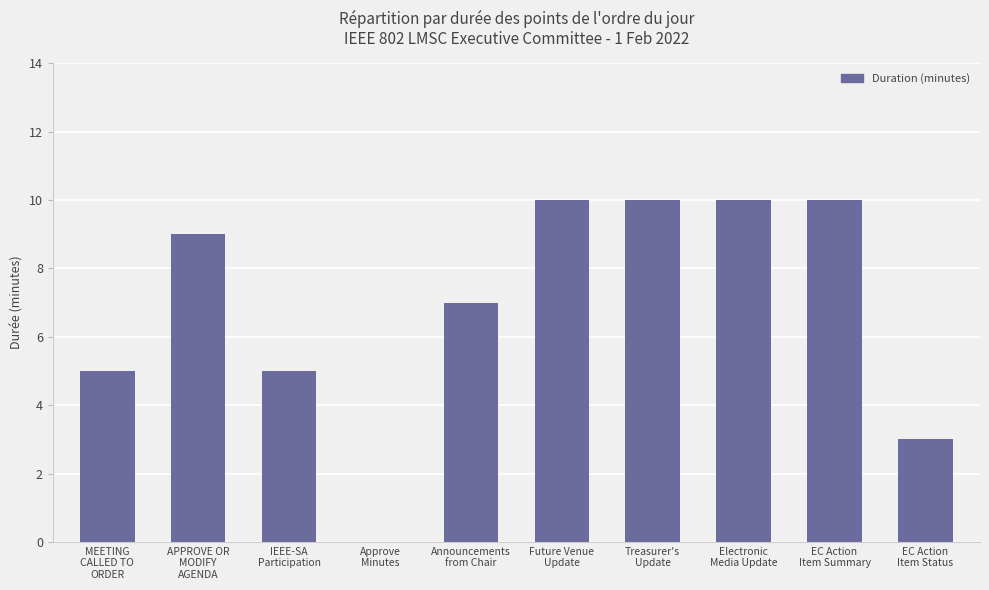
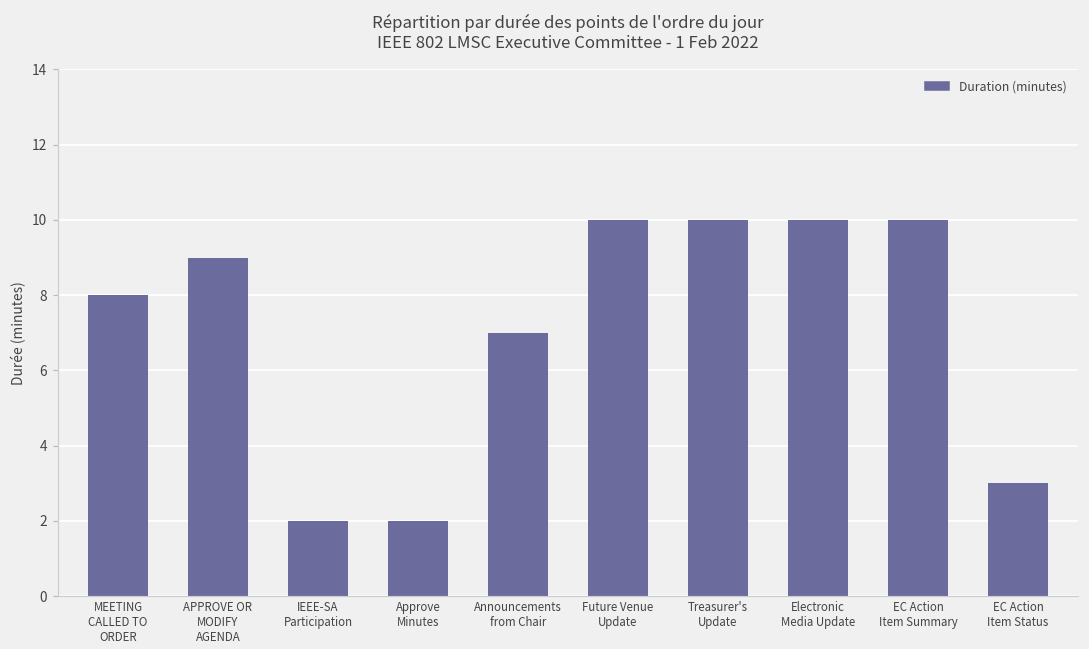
MEETING CALLED TO ORDER: 5 -> 8
IEEE-SA Participation: 5 -> 2
Approve Minutes: 0 -> 2
